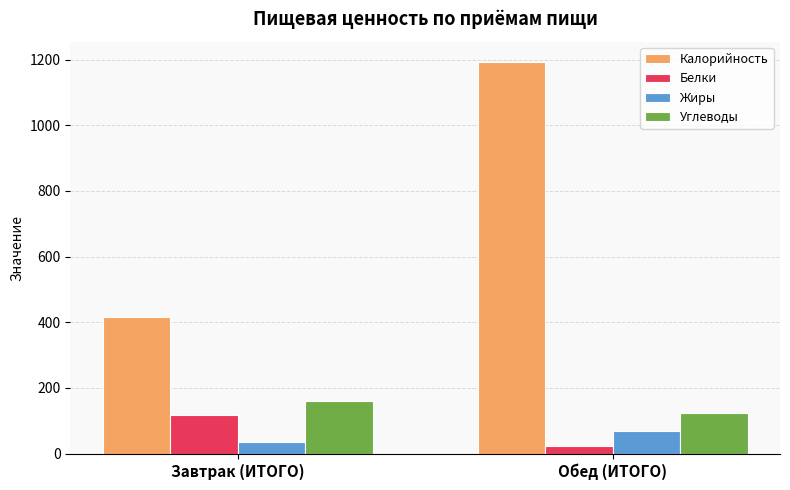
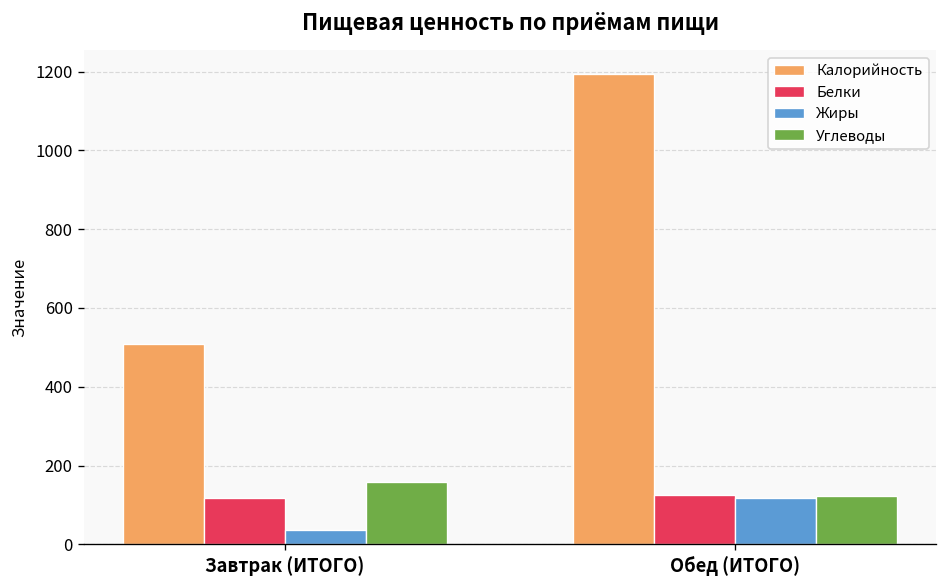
Калорийность, Завтрак (ИТОГО): 420 -> 510
Белки, Обед (ИТОГО): 20 -> 120
Жиры, Обед (ИТОГО): 70 -> 120
